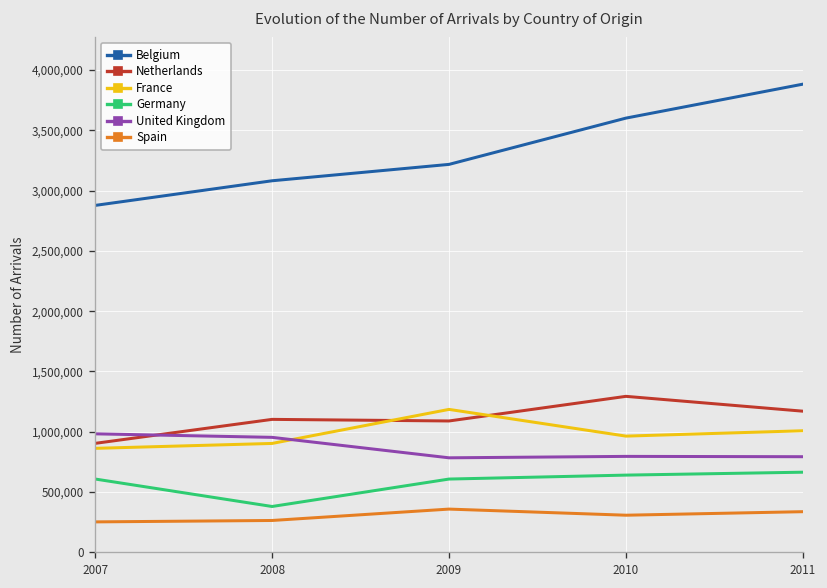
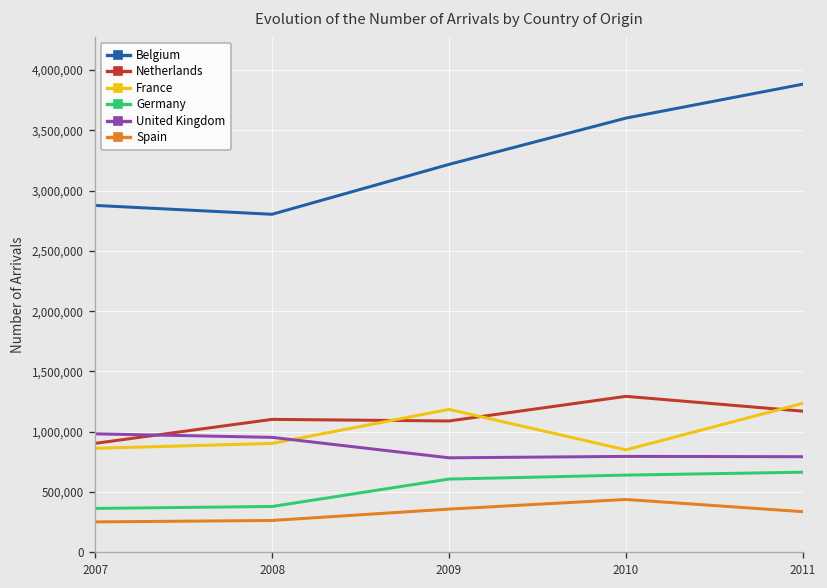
Germany, 2007: 610,000 -> 360,000
Belgium, 2008: 3,080,000 -> 2,800,000
France, 2010: 960,000 -> 850,000
Spain, 2010: 310,000 -> 440,000
France, 2011: 1,010,000 -> 1,240,000
